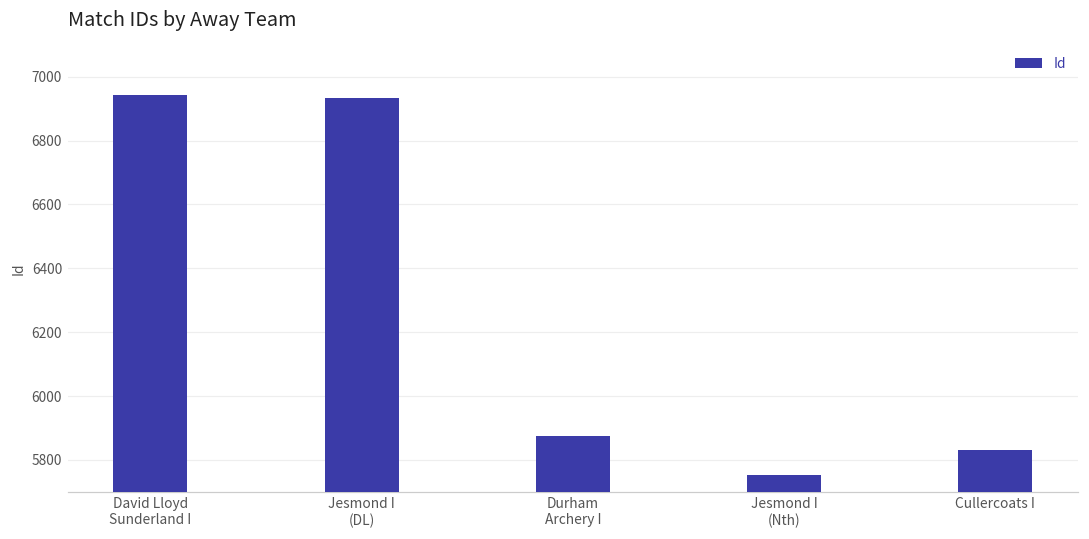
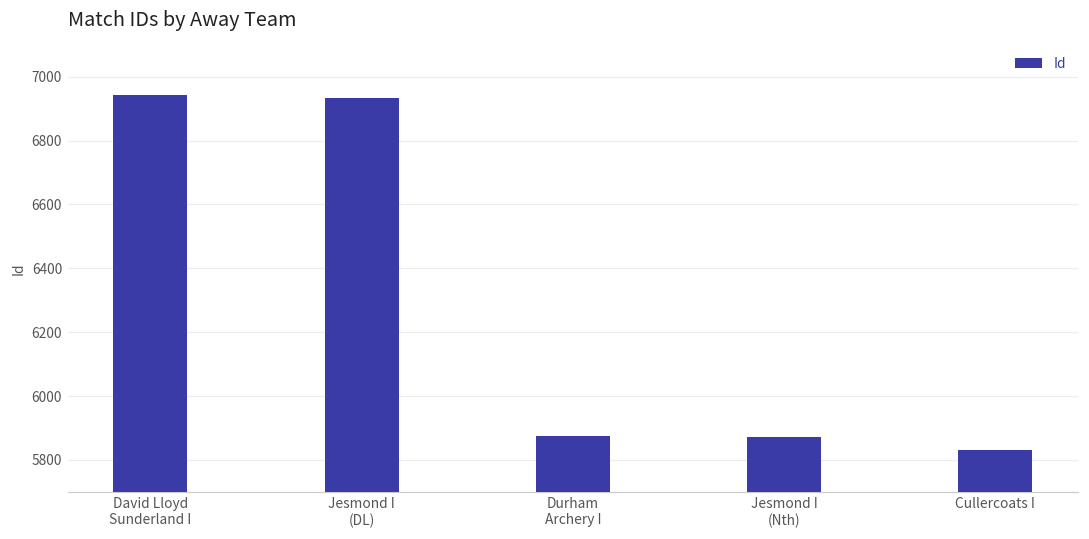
Jesmond I (Nth): 5750 -> 5870
